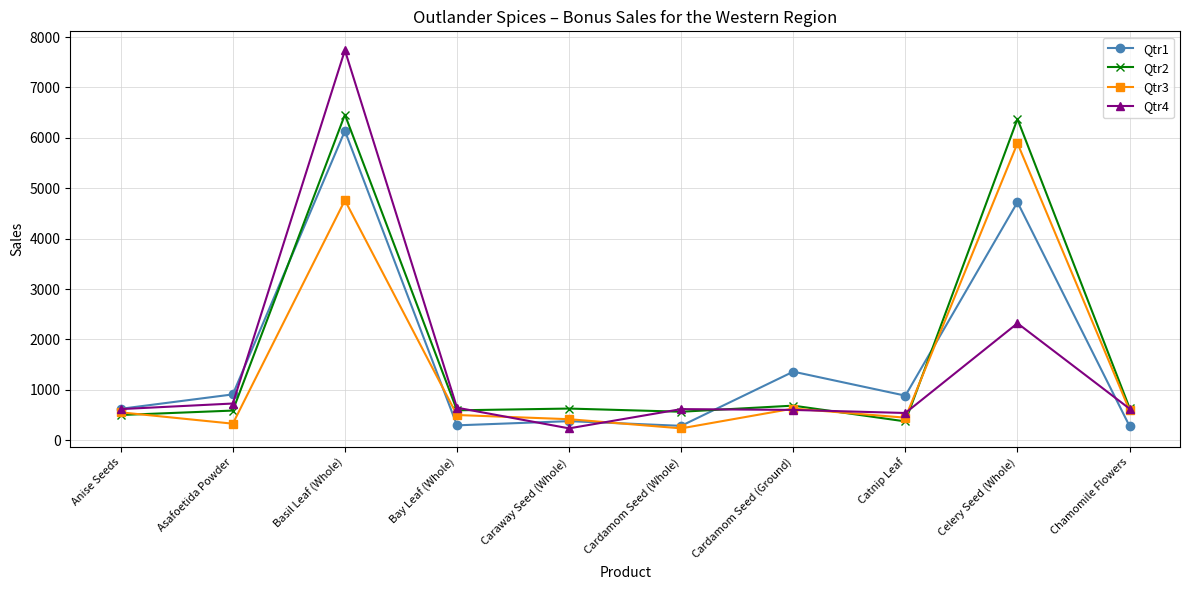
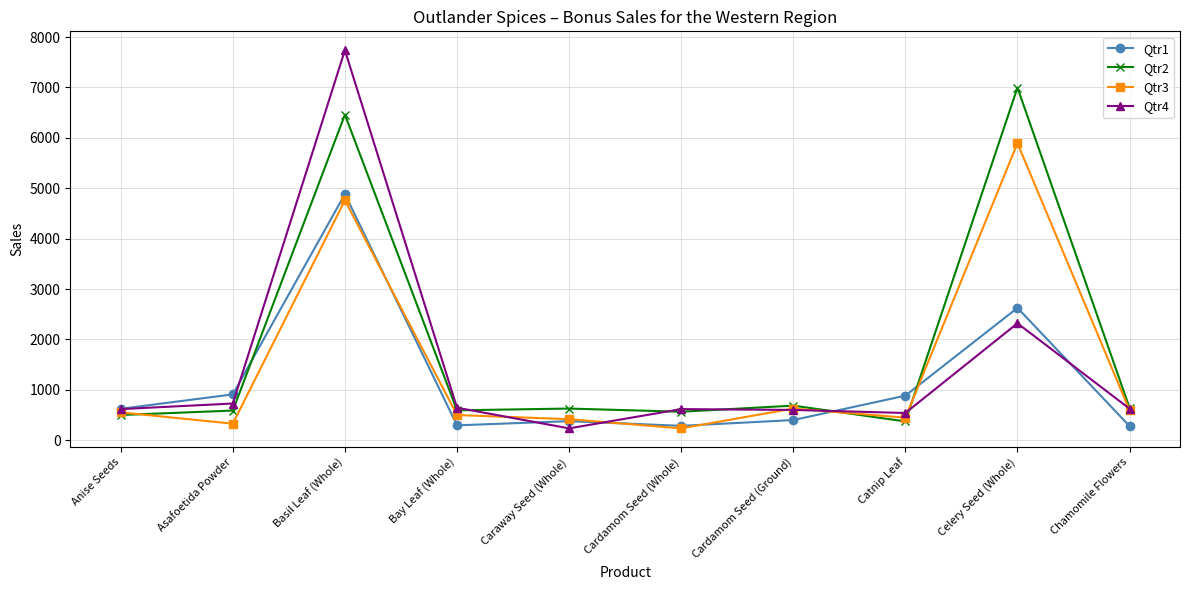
Qtr1, Basil Leaf (Whole): 6100 -> 4900
Qtr1, Cardamom Seed (Ground): 1400 -> 400
Qtr1, Celery Seed (Whole): 4700 -> 2600
Qtr2, Celery Seed (Whole): 6400 -> 7000
